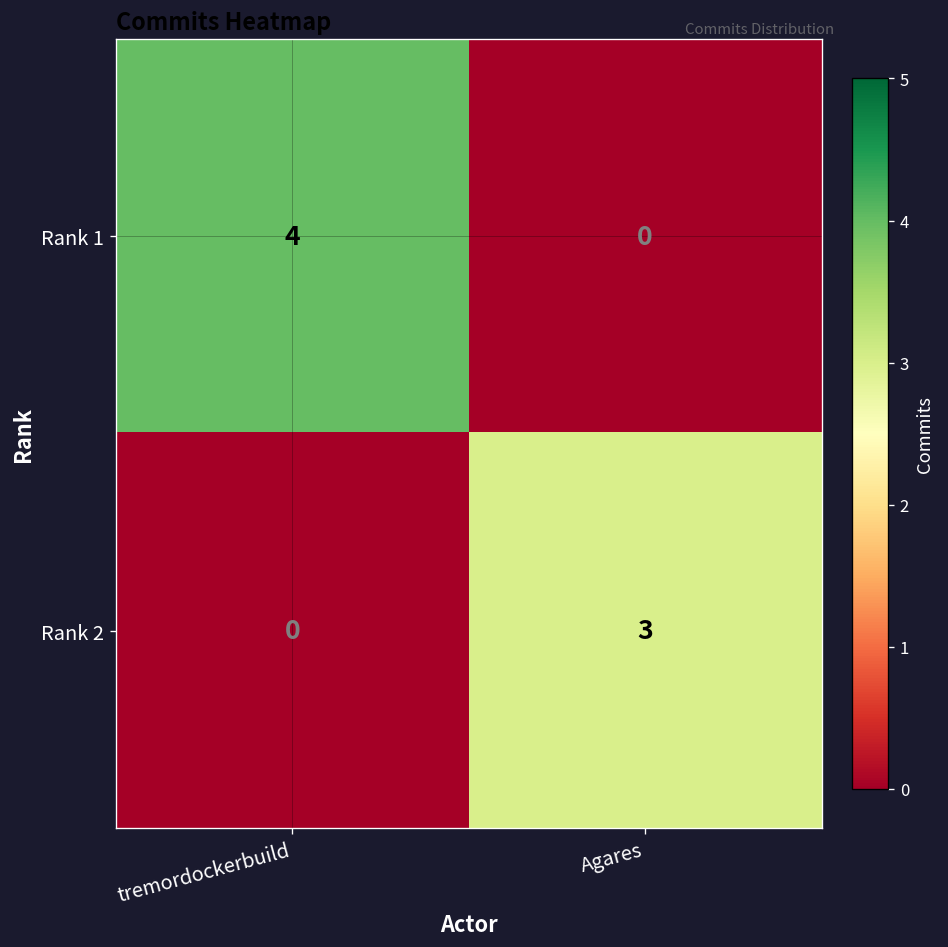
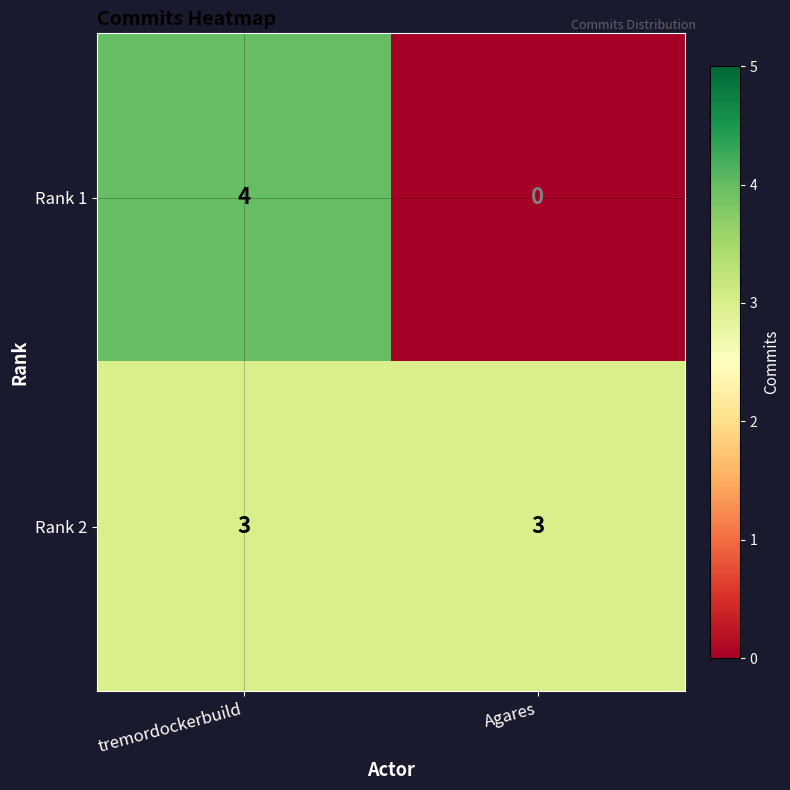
Rank 2, tremordockerbuild: 0 -> 3
